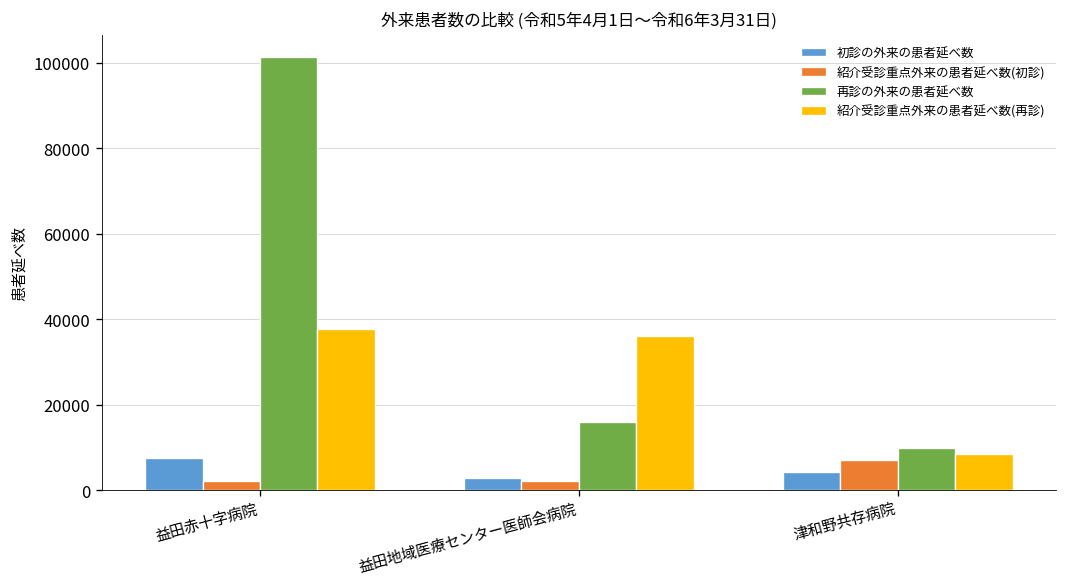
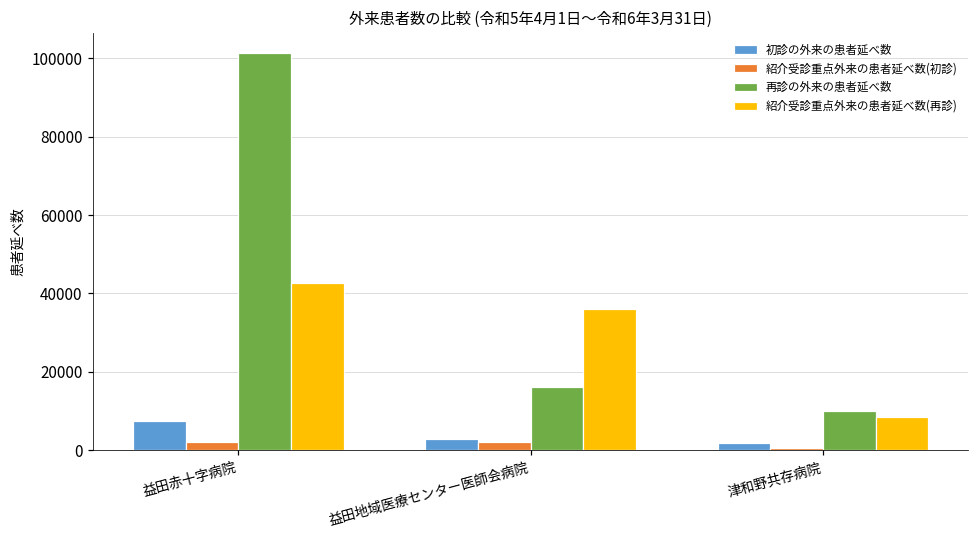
紹介受診重点外来の患者延べ数(再診), 益田赤十字病院: 38000 -> 43000
初診の外来の患者延べ数, 津和野共存病院: 4000 -> 2000
紹介受診重点外来の患者延べ数(初診), 津和野共存病院: 7000 -> 1000
